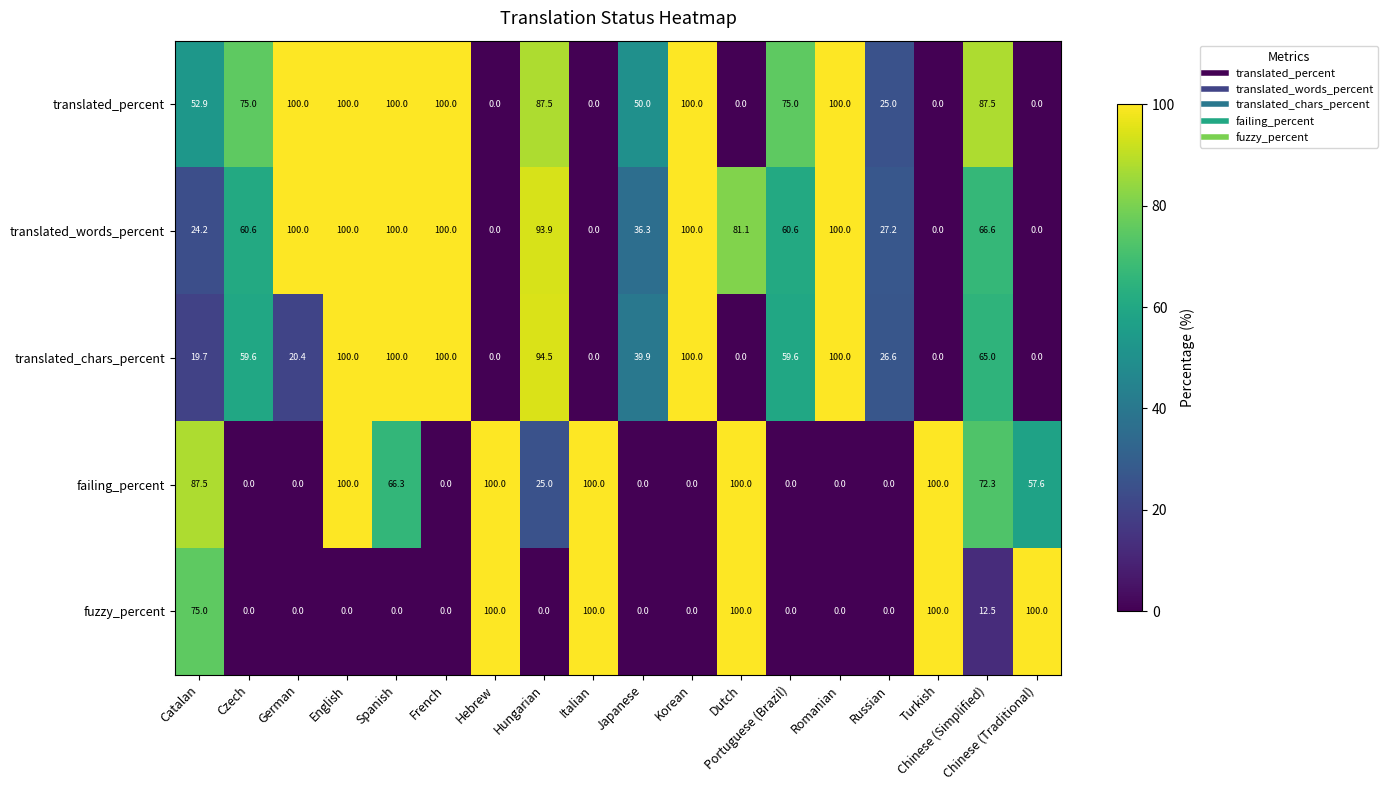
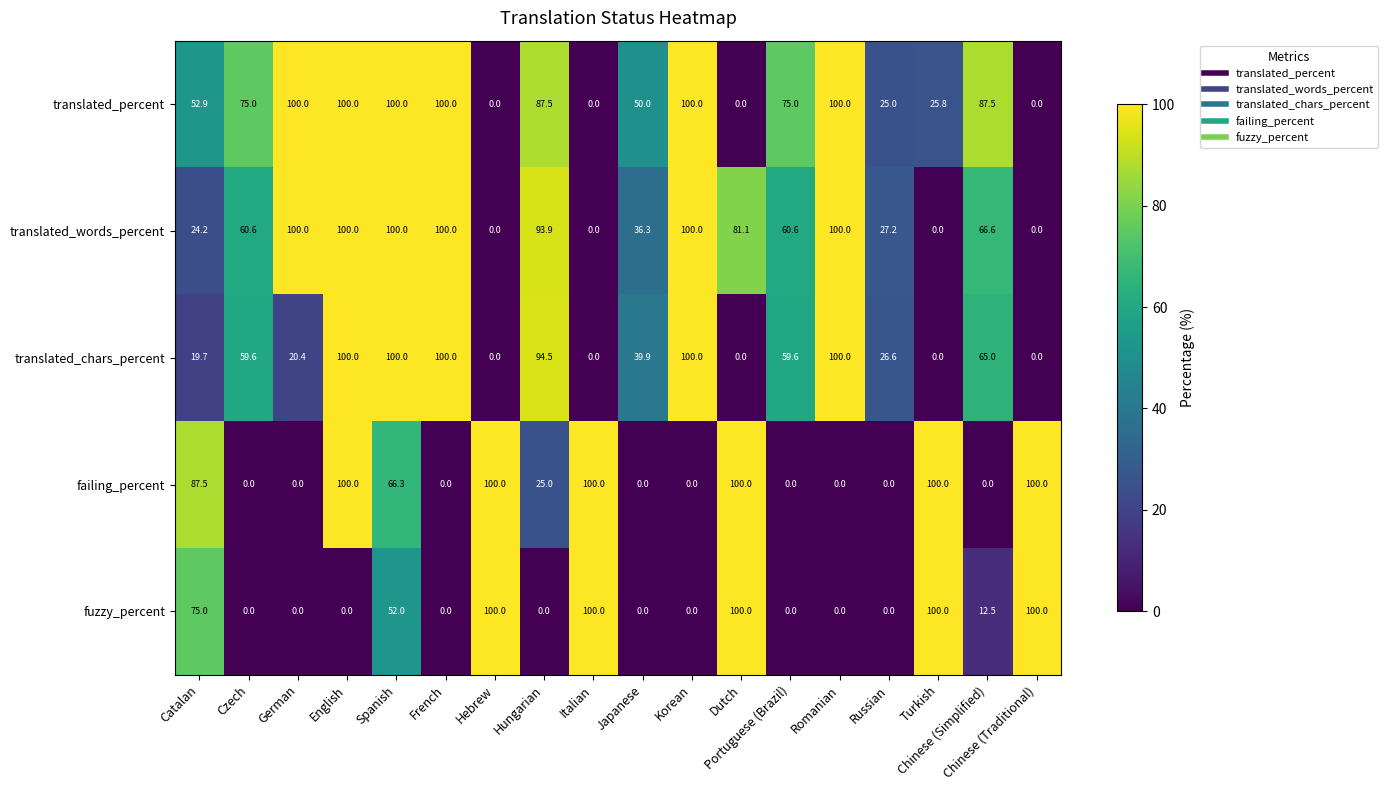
translated_percent, Turkish: 0.0 -> 25.8
failing_percent, Chinese (Simplified): 72.3 -> 0.0
failing_percent, Chinese (Traditional): 57.6 -> 100.0
fuzzy_percent, Spanish: 0.0 -> 52.0
